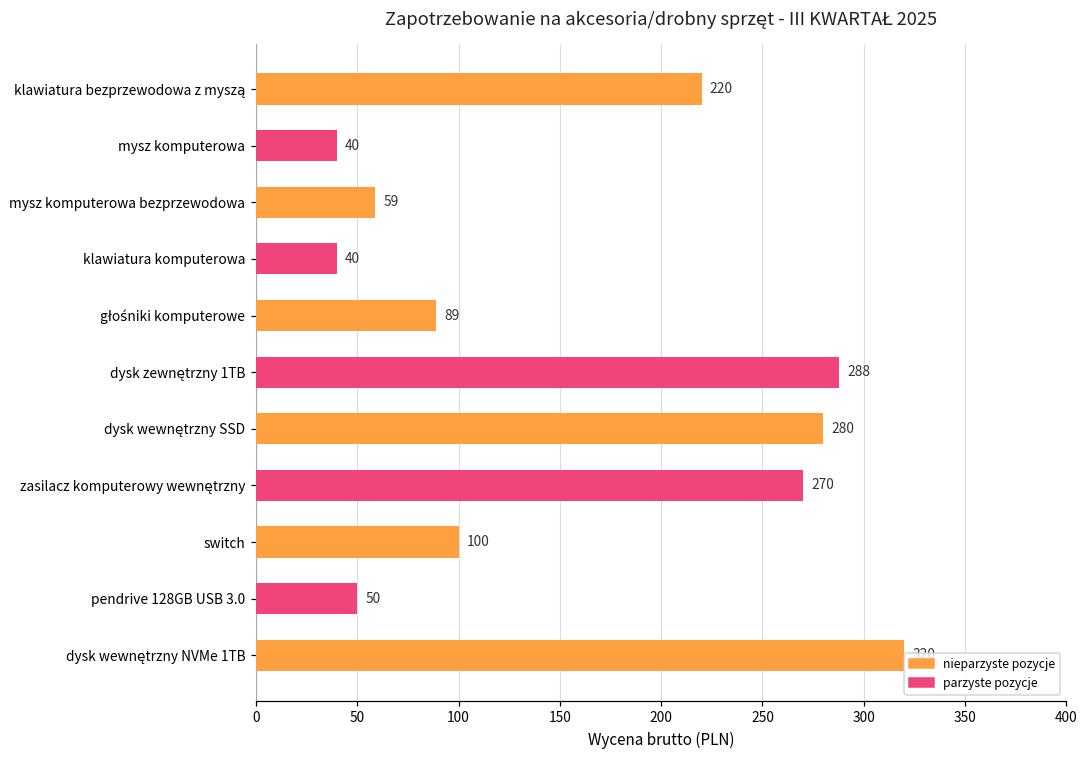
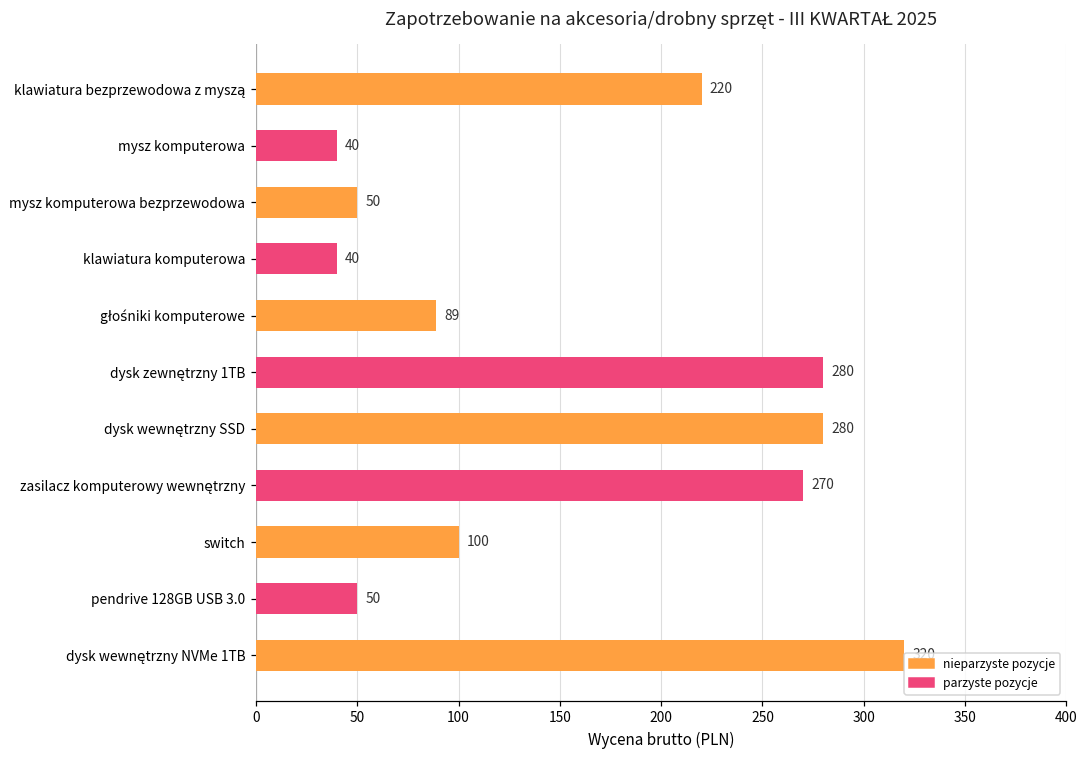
mysz komputerowa bezprzewodowa: 59 -> 50
dysk zewnętrzny 1TB: 288 -> 280
